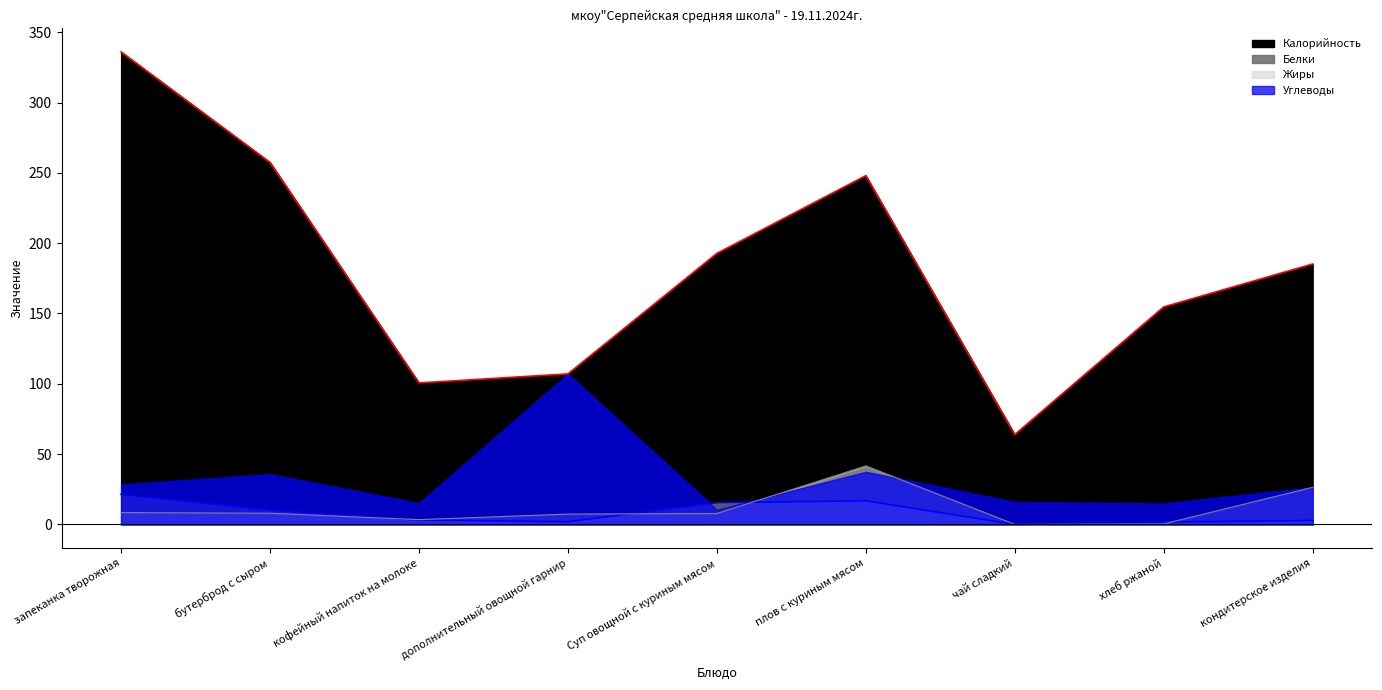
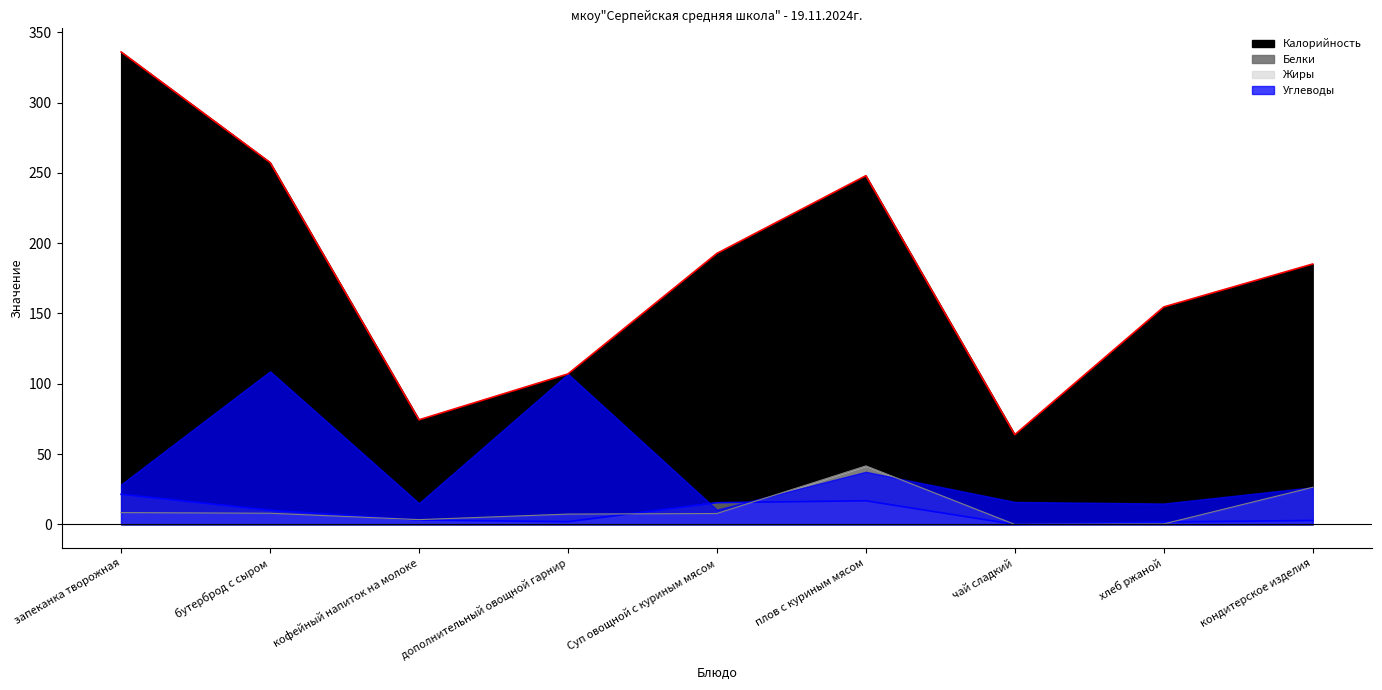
Углеводы, бутерброд с сыром: 36 -> 109
Калорийность, кофейный напиток на молоке: 101 -> 74
